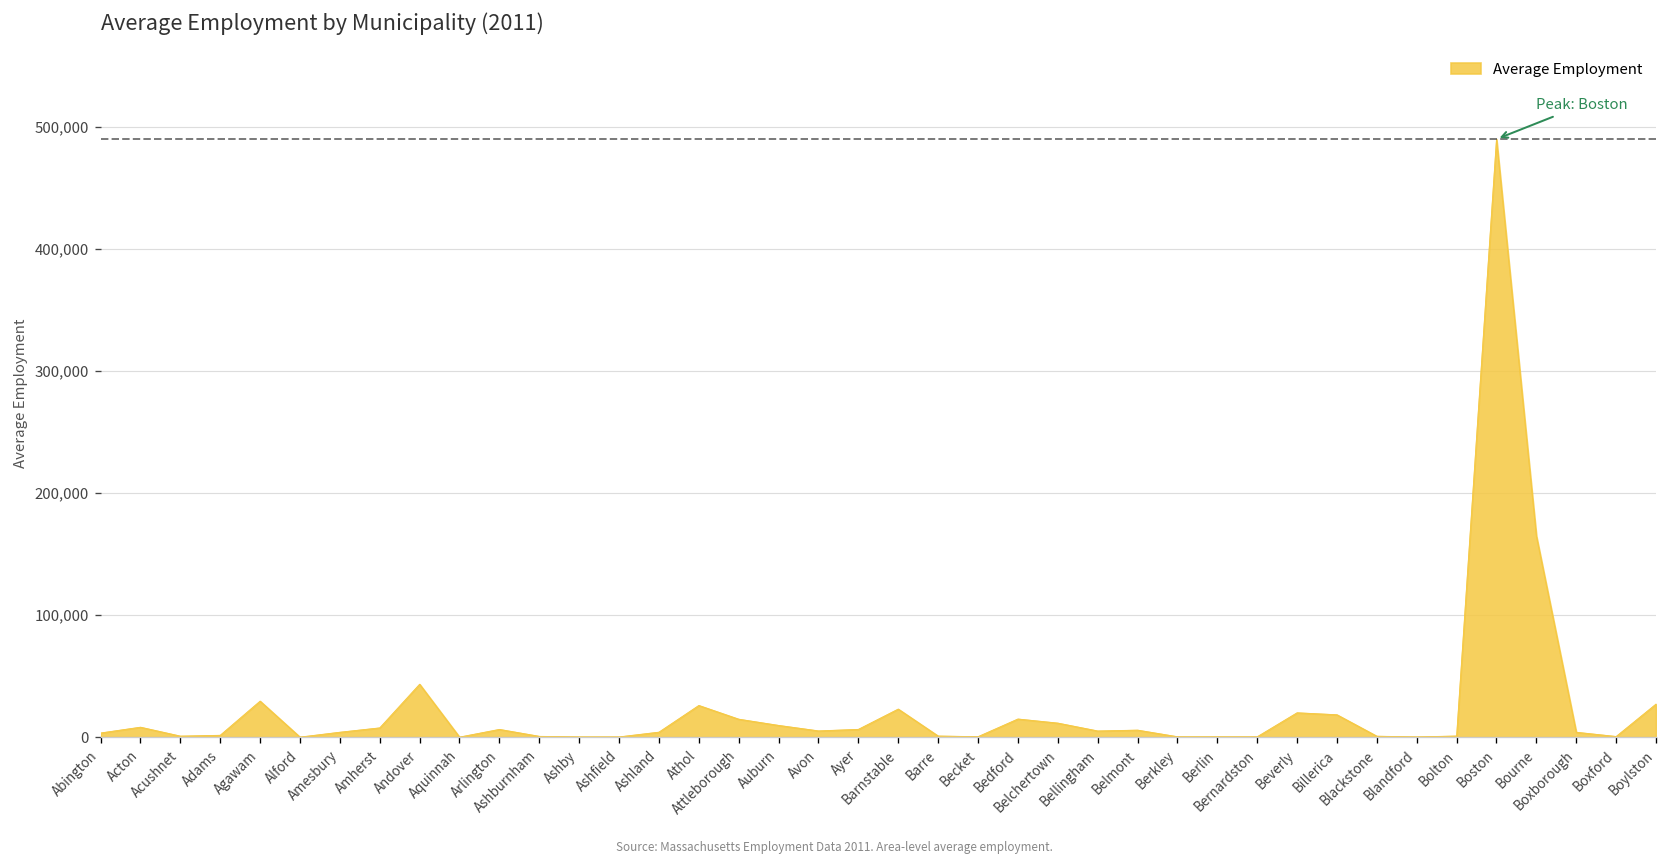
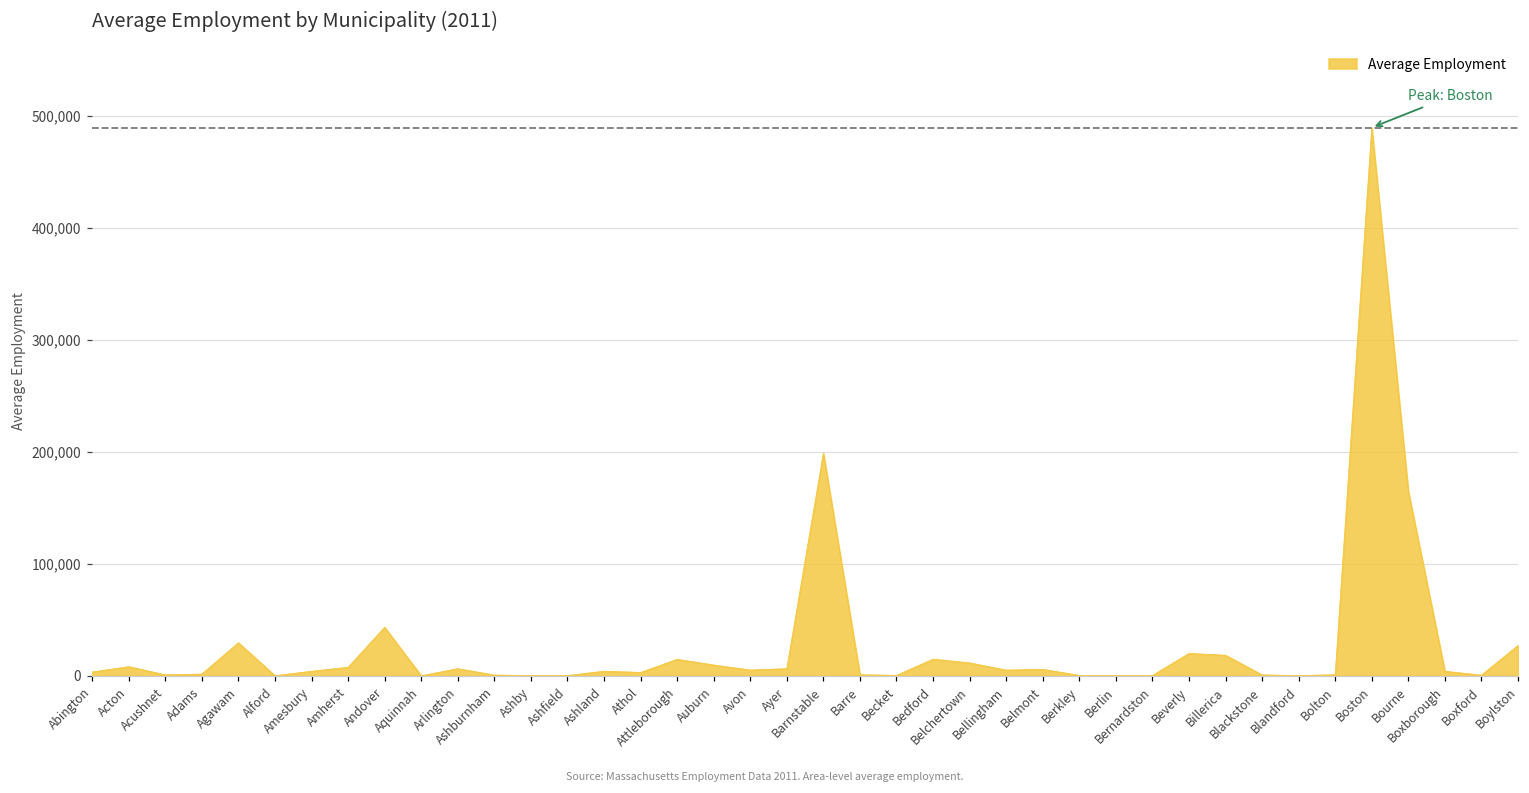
Athol: 26,000 -> 3,000
Barnstable: 23,000 -> 199,000
